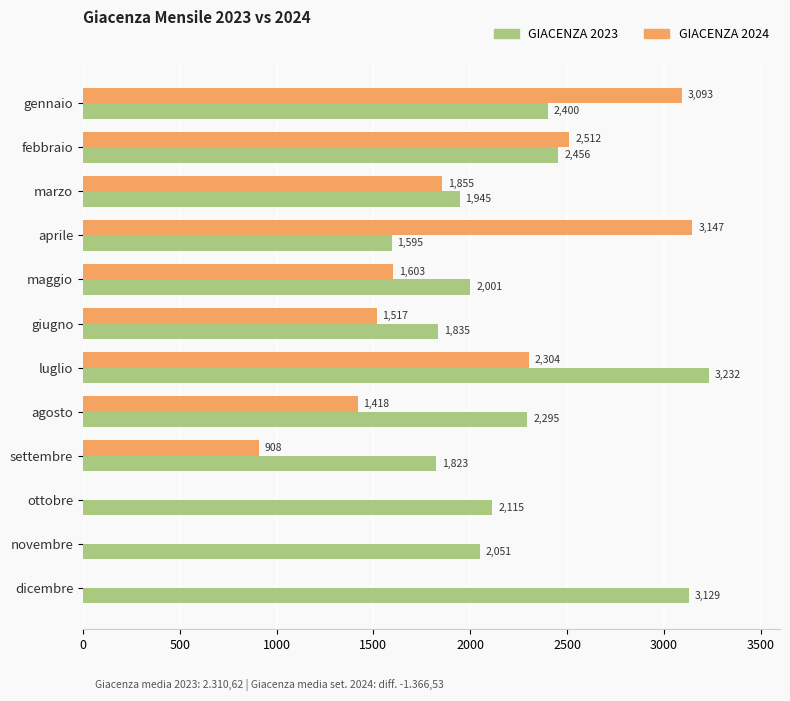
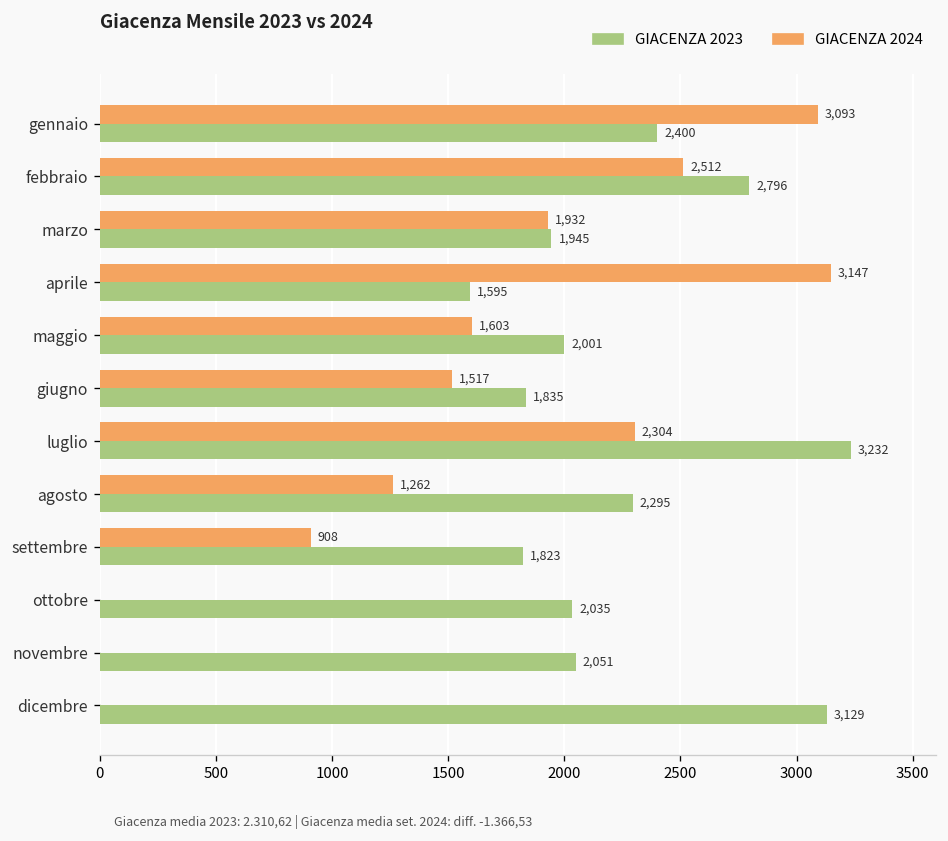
GIACENZA 2023, febbraio: 2,456 -> 2,796
GIACENZA 2024, marzo: 1,855 -> 1,932
GIACENZA 2024, agosto: 1,418 -> 1,262
GIACENZA 2023, ottobre: 2,115 -> 2,035
